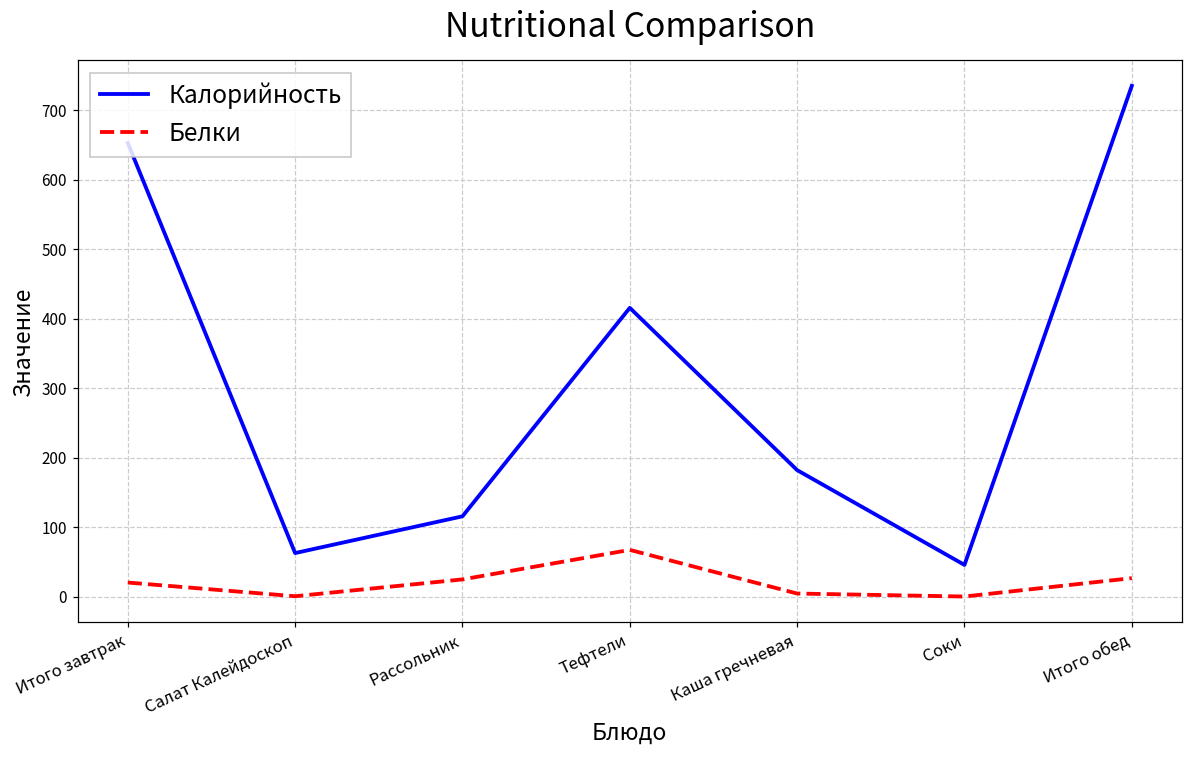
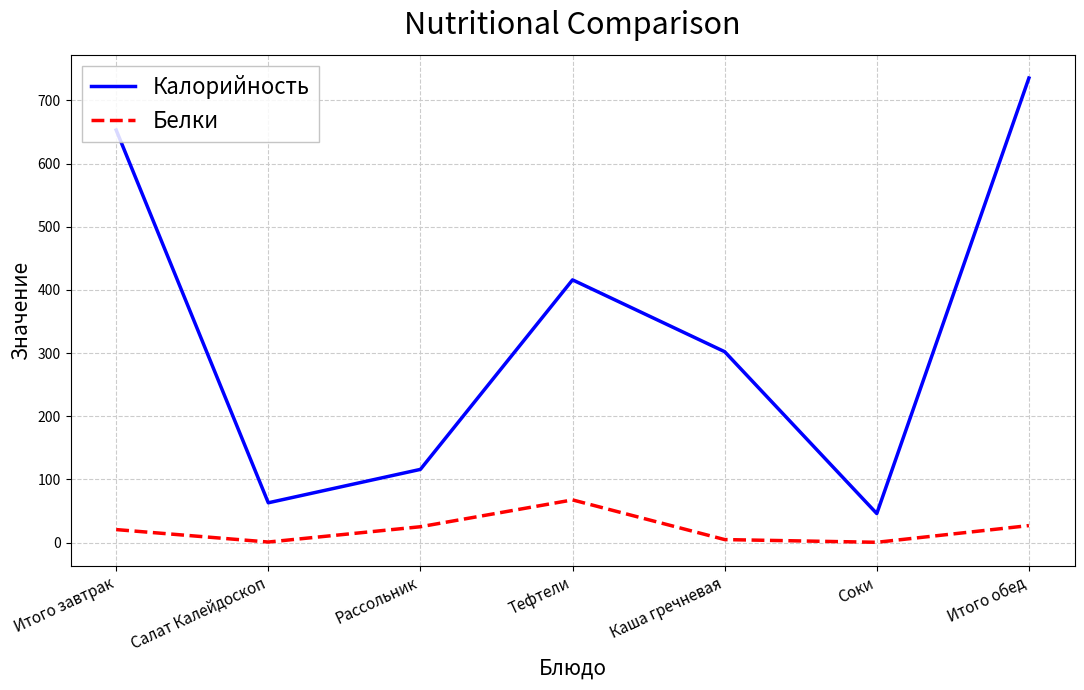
Калорийность, Каша гречневая: 180 -> 300
